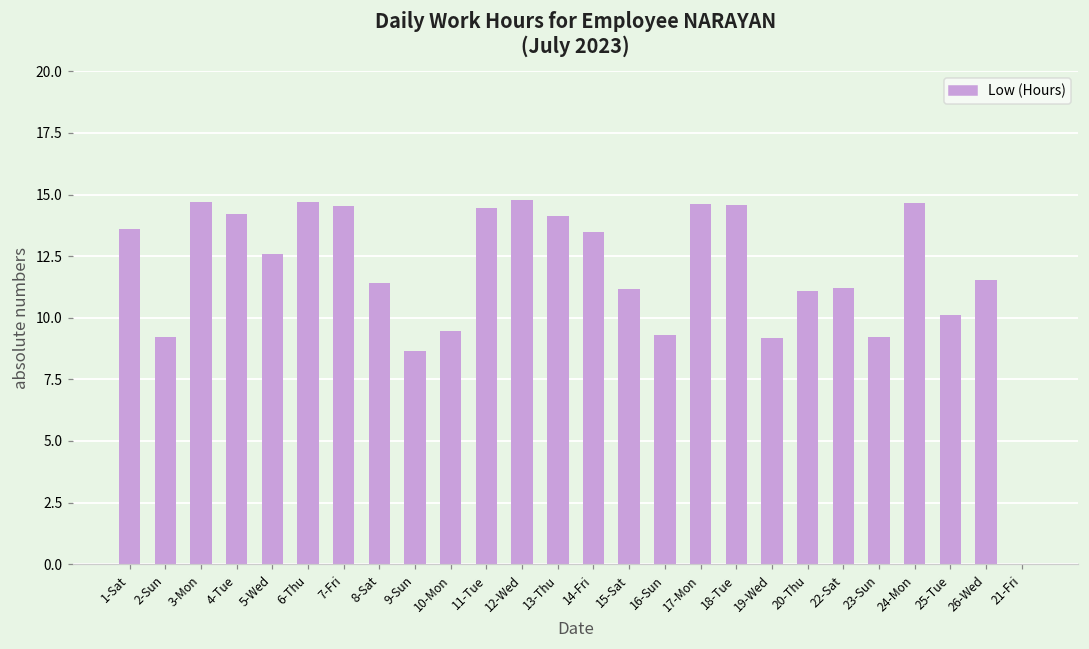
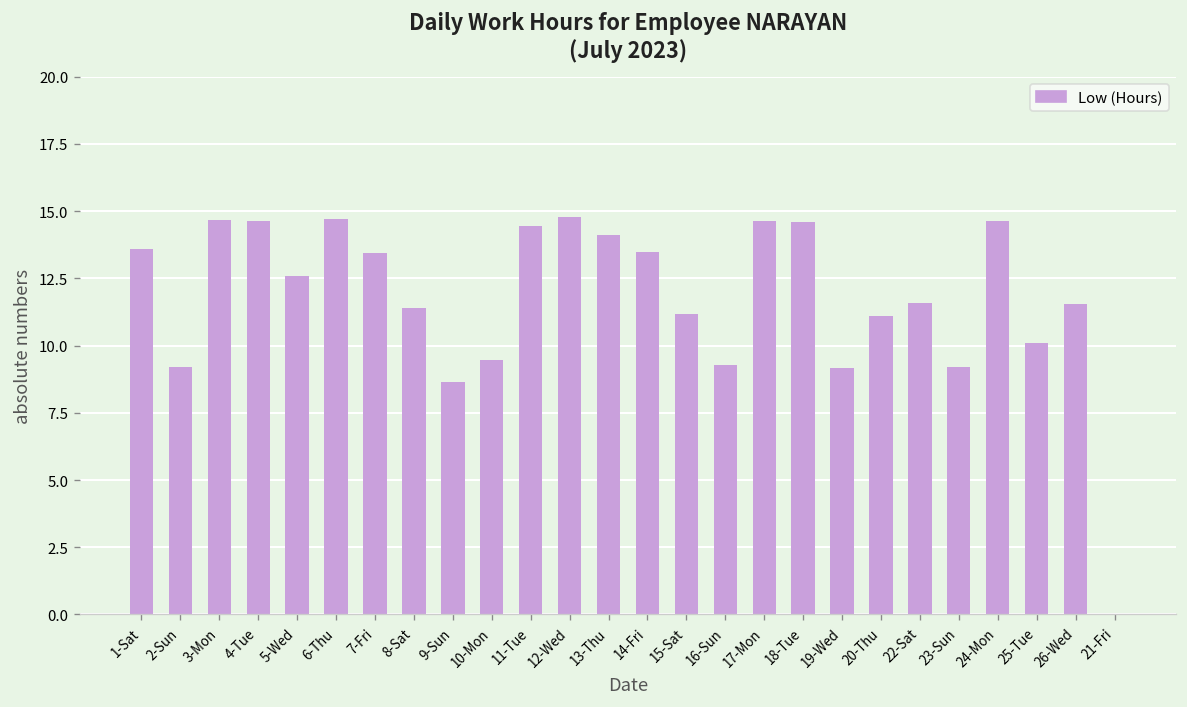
4-Tue: 14.2 -> 14.7
7-Fri: 14.5 -> 13.5
22-Sat: 11.2 -> 11.6
